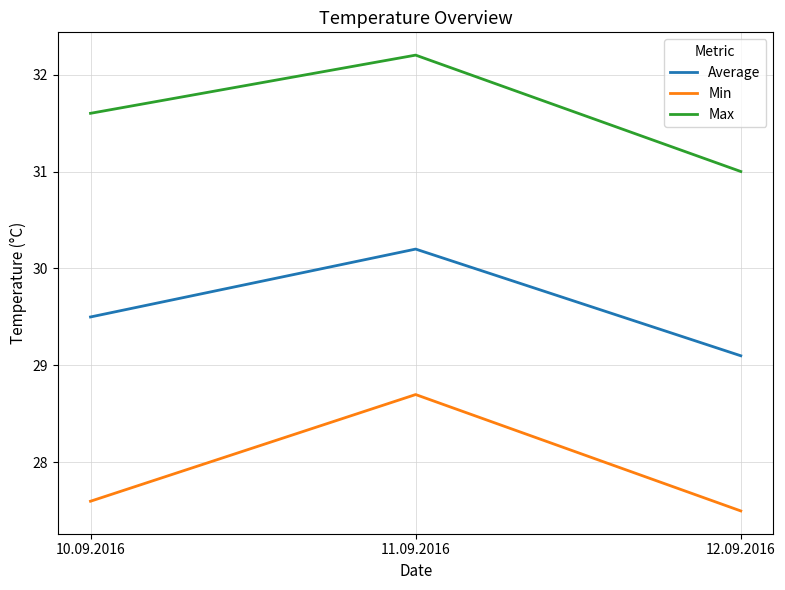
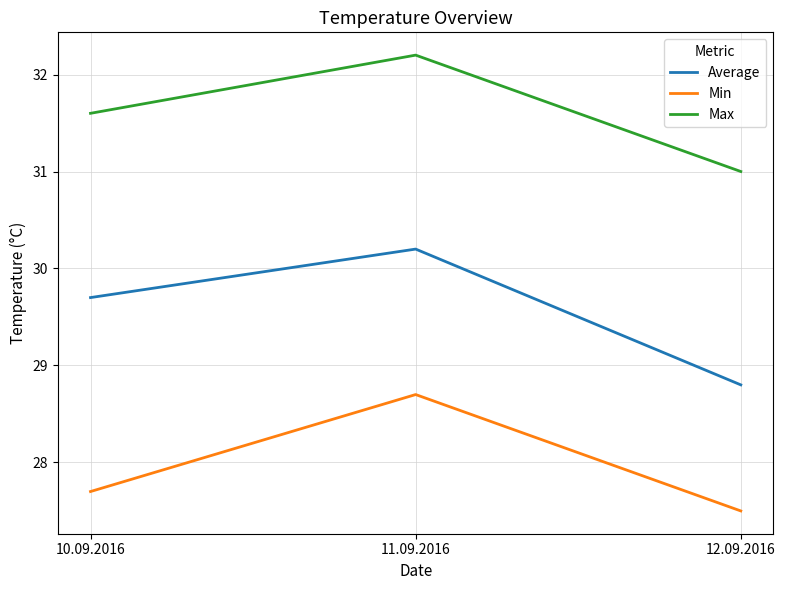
Average, 10.09.2016: 29.5 -> 29.7
Min, 10.09.2016: 27.6 -> 27.7
Average, 12.09.2016: 29.1 -> 28.8
